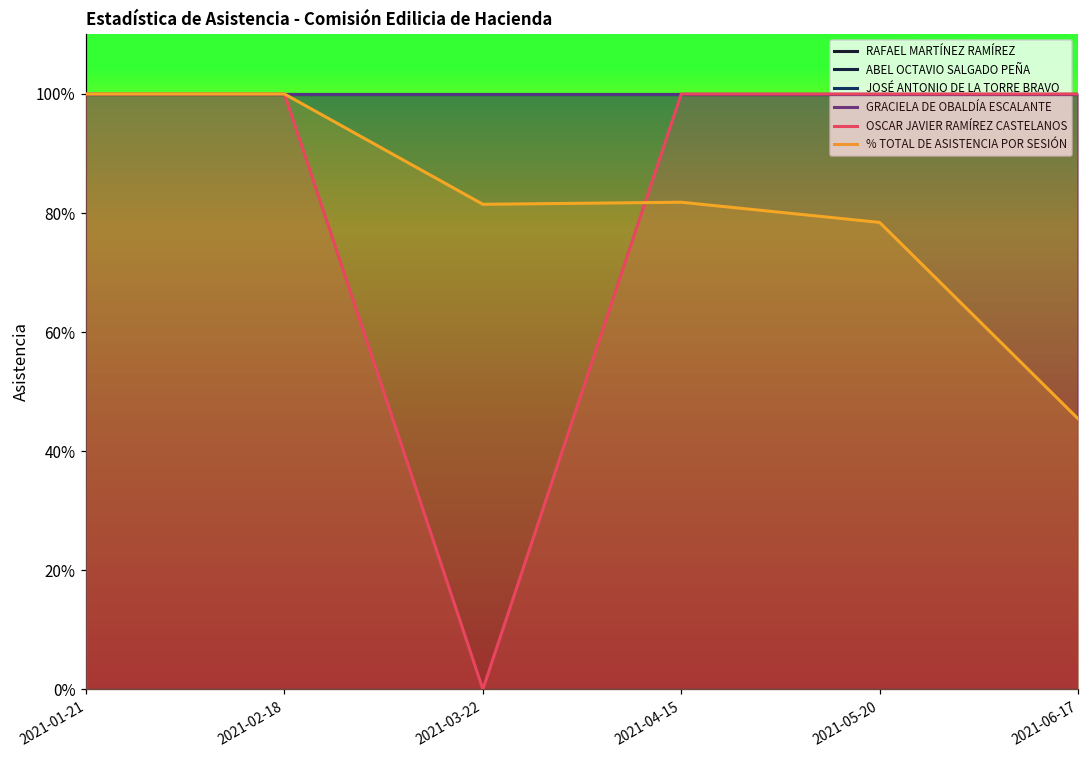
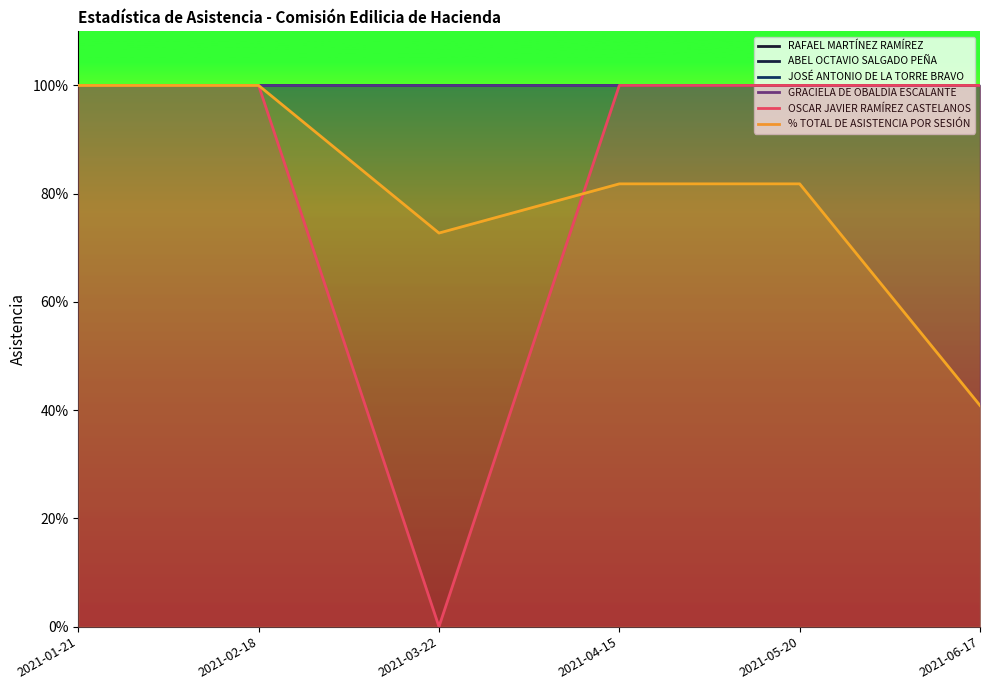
% TOTAL DE ASISTENCIA POR SESIÓN, 2021-03-22: 81% -> 73%
% TOTAL DE ASISTENCIA POR SESIÓN, 2021-05-20: 78% -> 82%
% TOTAL DE ASISTENCIA POR SESIÓN, 2021-06-17: 45% -> 41%
